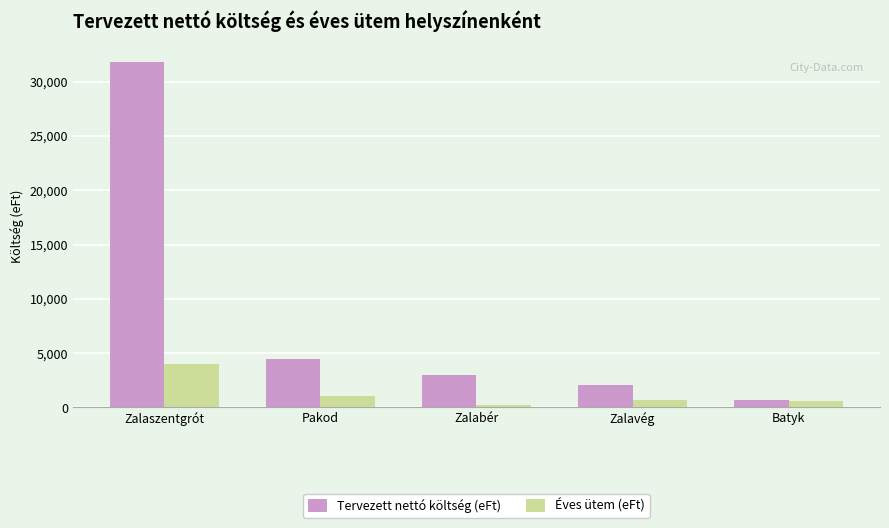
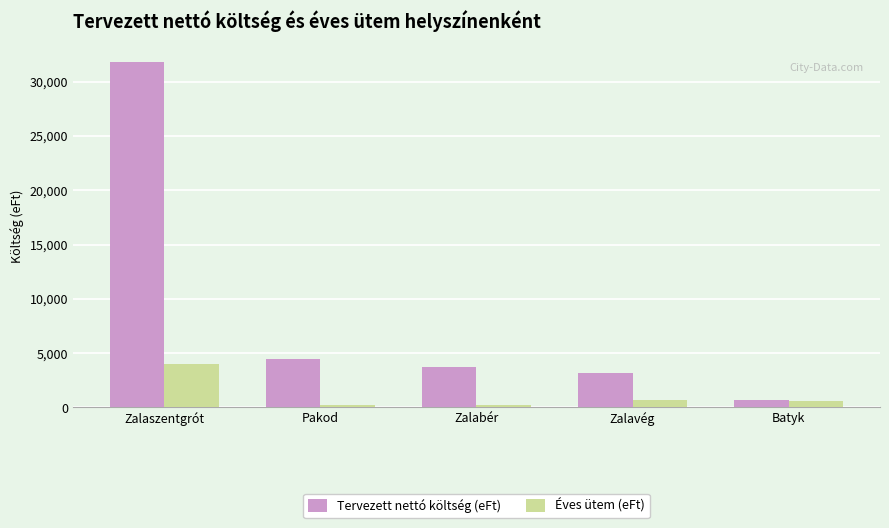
Éves ütem (eFt), Pakod: 1,100 -> 200
Tervezett nettó költség (eFt), Zalabér: 3,000 -> 3,700
Tervezett nettó költség (eFt), Zalavég: 2,000 -> 3,200
